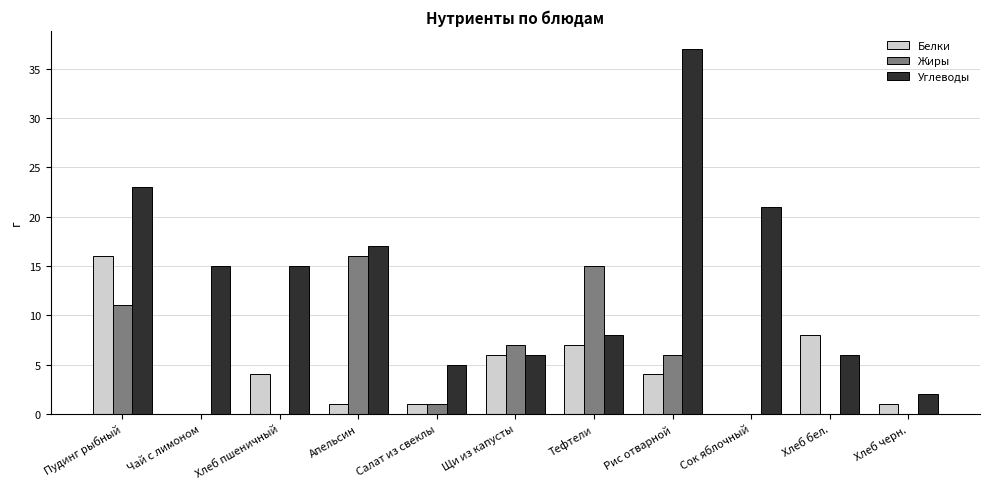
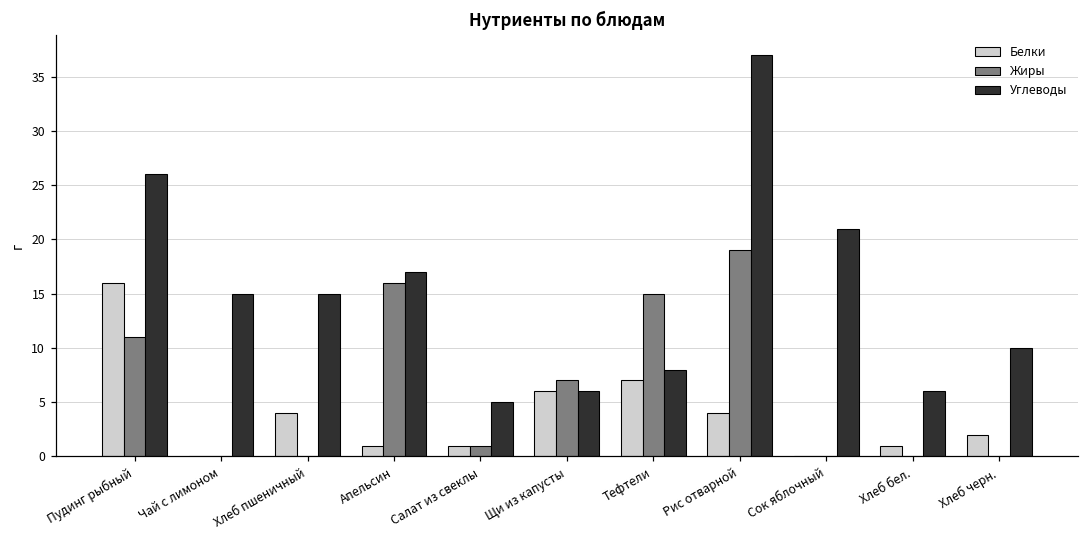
Углеводы, Пудинг рыбный: 23 -> 26
Жиры, Рис отварной: 6 -> 19
Белки, Хлеб бел.: 8 -> 1
Белки, Хлеб черн.: 1 -> 2
Углеводы, Хлеб черн.: 2 -> 10
